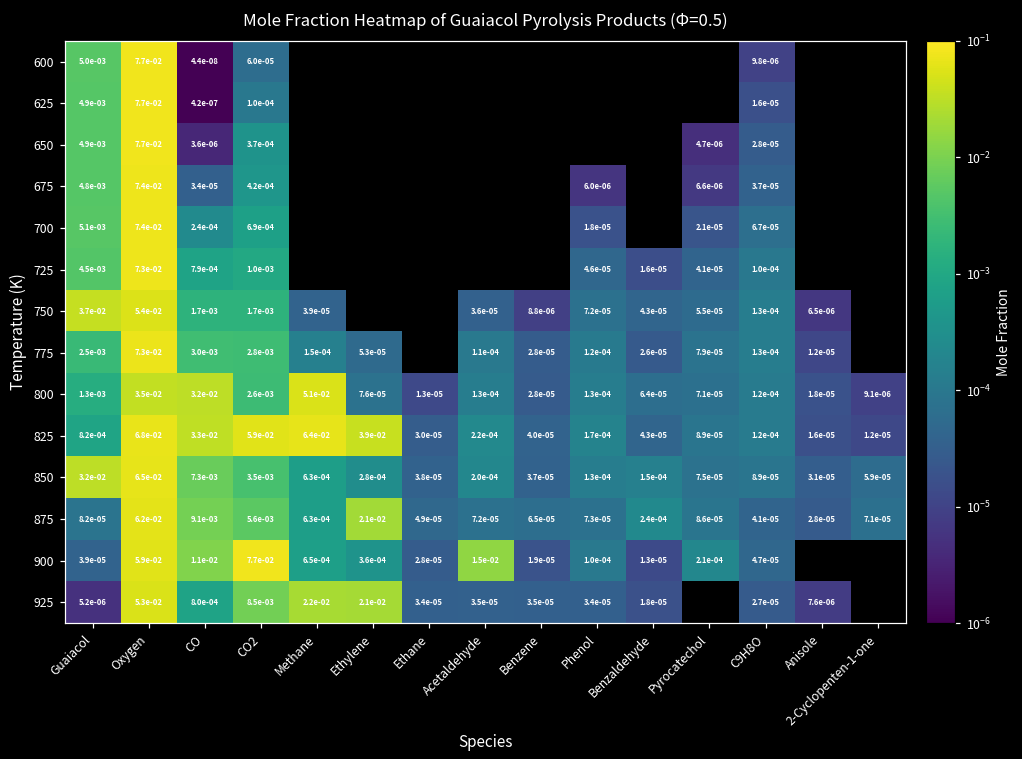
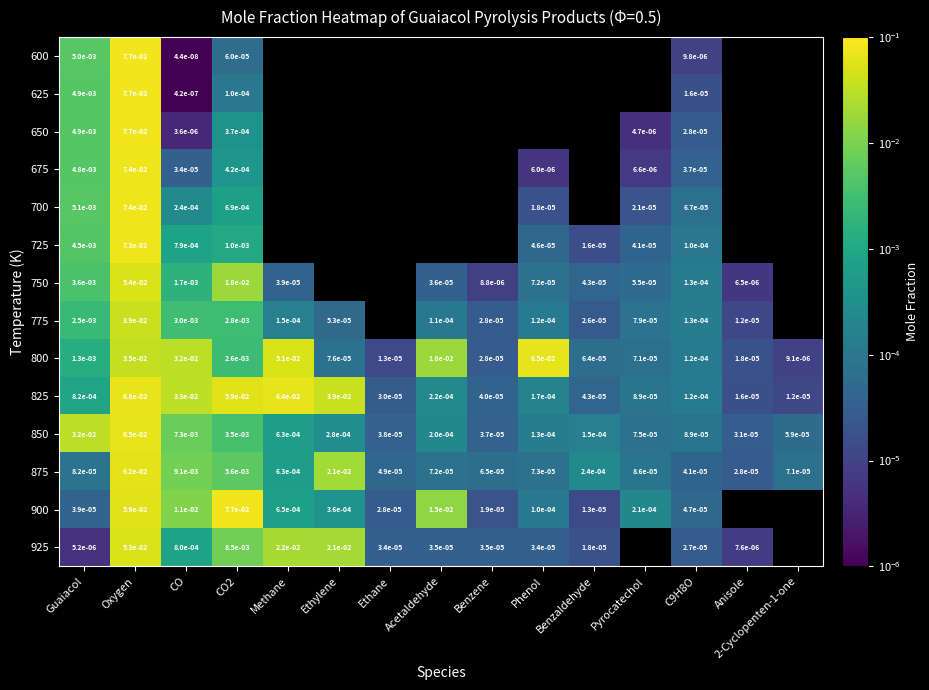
750, Guaiacol: 3.7e-02 -> 3.6e-03
750, CO2: 1.7e-03 -> 1.8e-02
775, Oxygen: 7.3e-02 -> 3.9e-02
800, Acetaldehyde: 1.3e-04 -> 1.8e-02
800, Phenol: 1.3e-04 -> 6.5e-02
